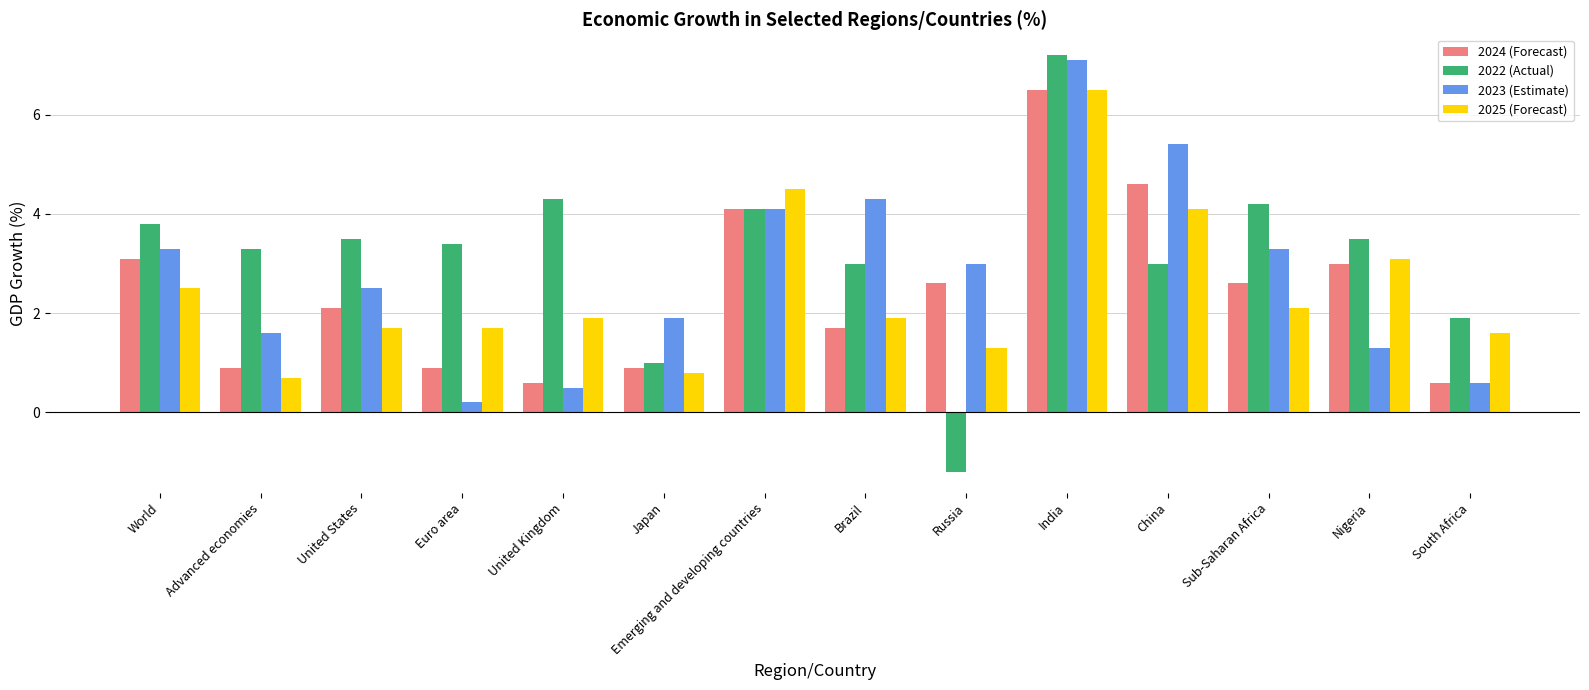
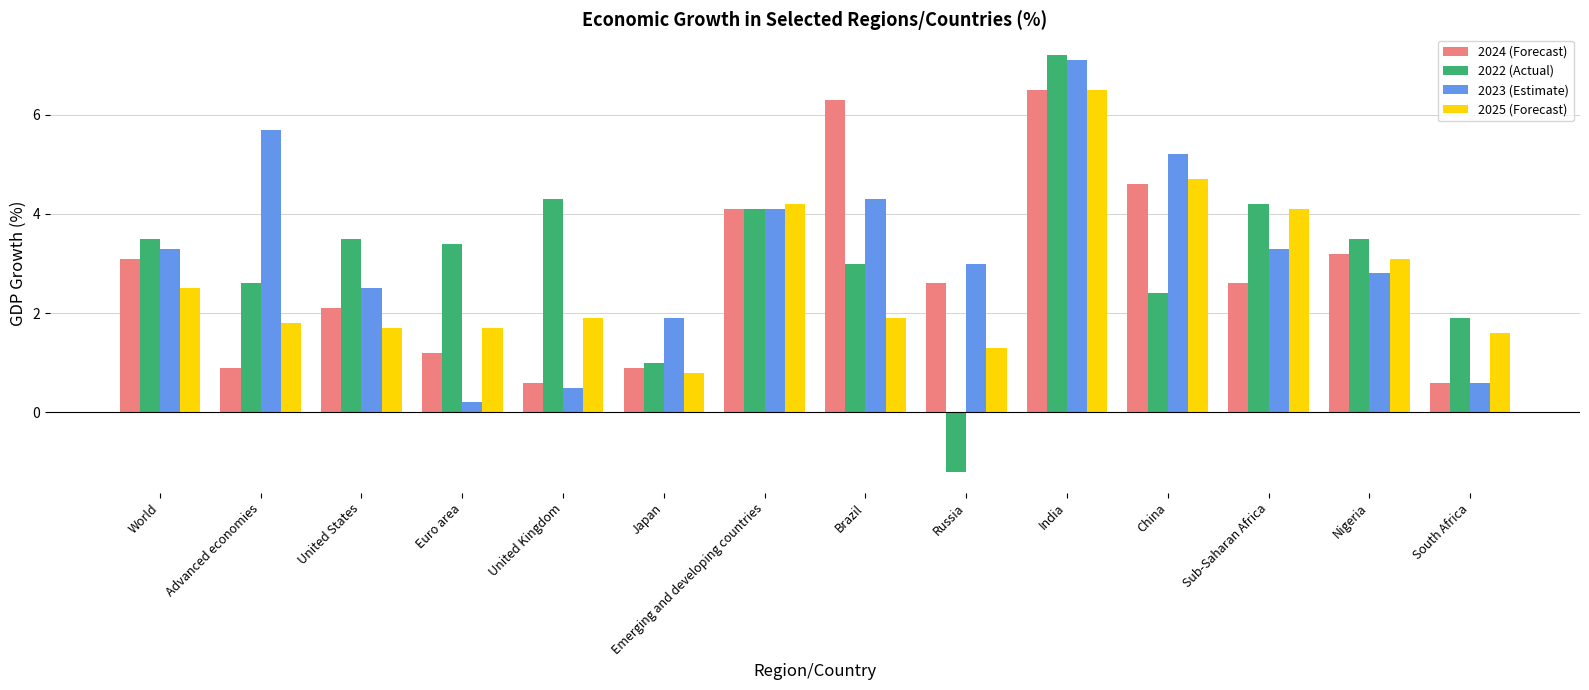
2022 (Actual), World: 3.8 -> 3.5
2022 (Actual), Advanced economies: 3.3 -> 2.6
2023 (Estimate), Advanced economies: 1.6 -> 5.7
2025 (Forecast), Advanced economies: 0.7 -> 1.8
2024 (Forecast), Euro area: 0.9 -> 1.2
2025 (Forecast), Emerging and developing countries: 4.5 -> 4.2
2024 (Forecast), Brazil: 1.7 -> 6.3
2022 (Actual), China: 3.0 -> 2.4
2023 (Estimate), China: 5.4 -> 5.2
2025 (Forecast), China: 4.1 -> 4.7
2025 (Forecast), Sub-Saharan Africa: 2.1 -> 4.1
2024 (Forecast), Nigeria: 3.0 -> 3.2
2023 (Estimate), Nigeria: 1.3 -> 2.8
